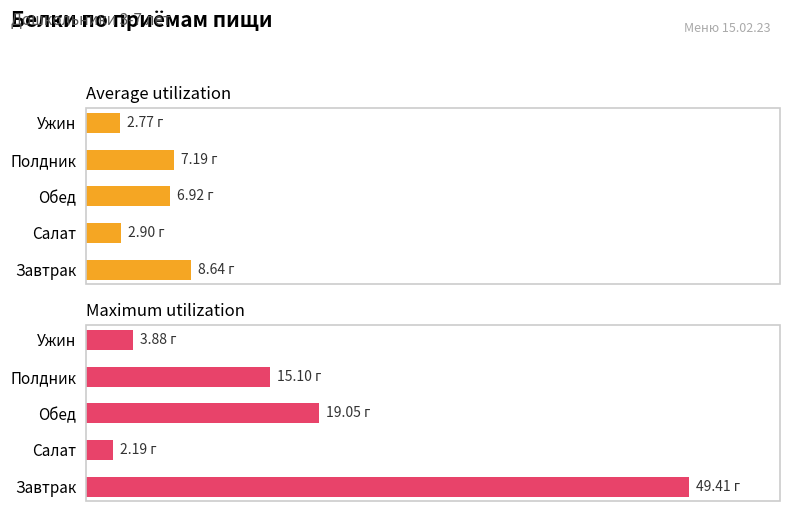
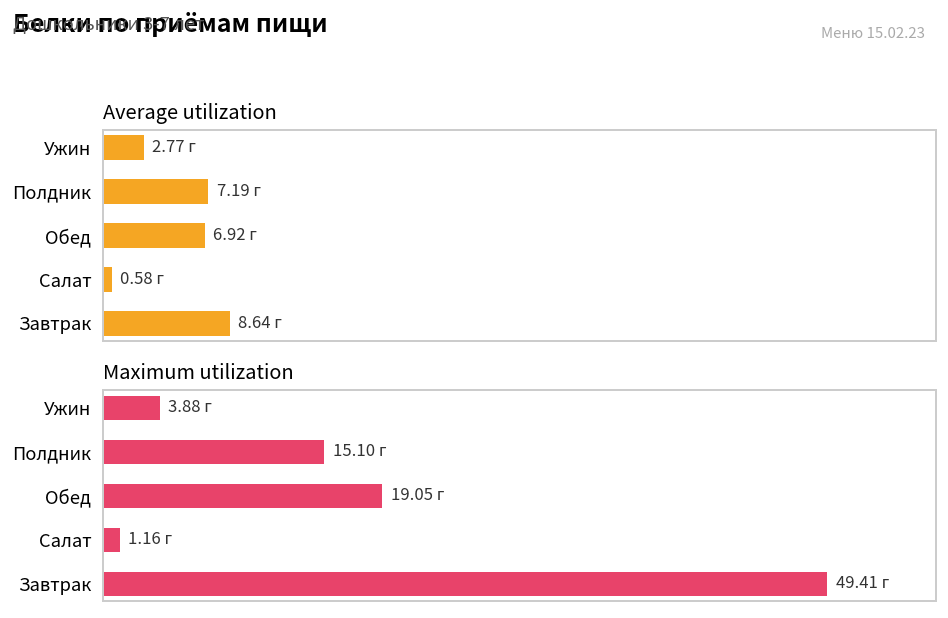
Average utilization, Салат: 2.90 -> 0.58
Maximum utilization, Салат: 2.19 -> 1.16
